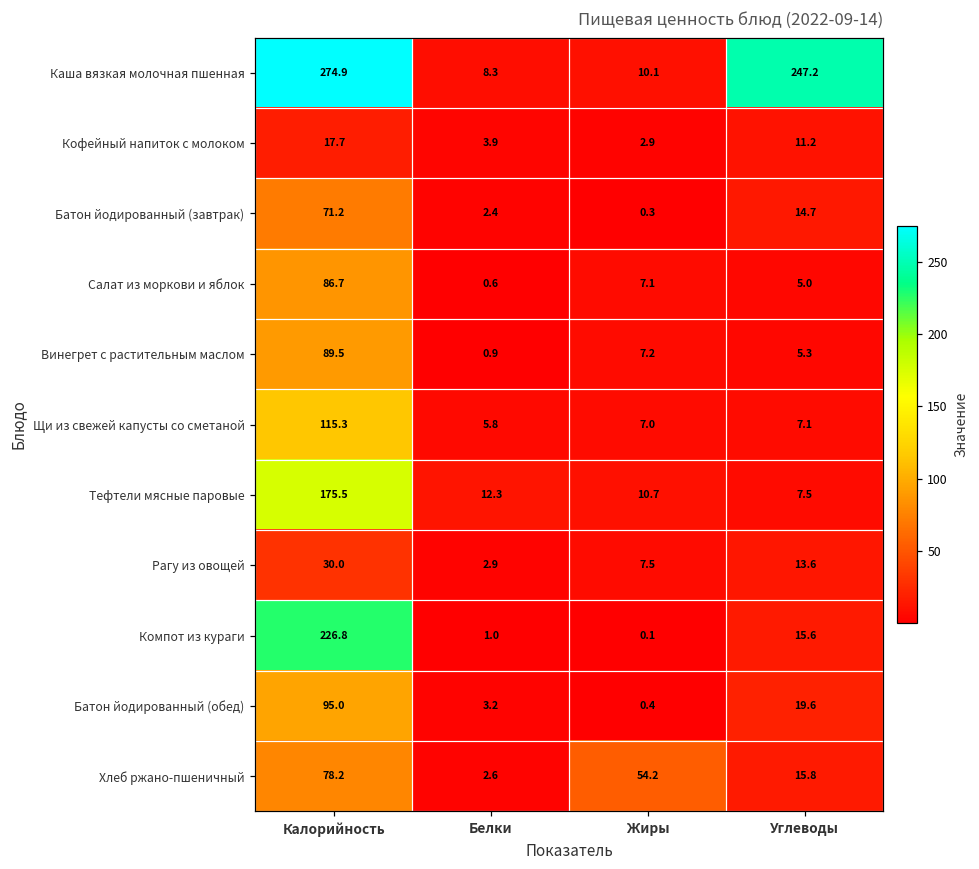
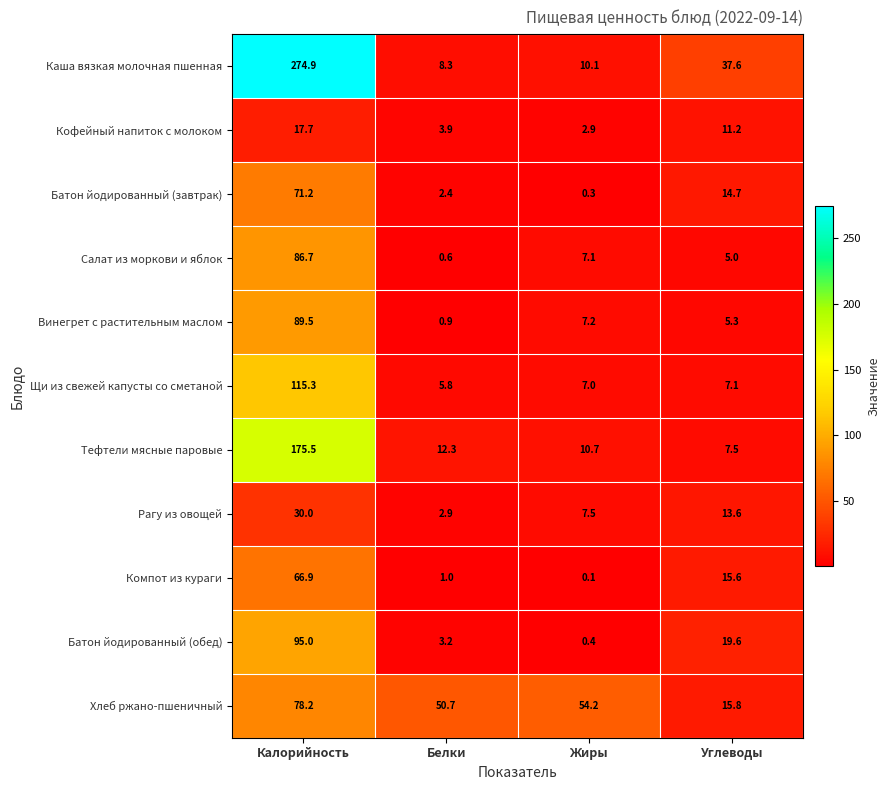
Каша вязкая молочная пшенная, Углеводы: 247.2 -> 37.6
Компот из кураги, Калорийность: 226.8 -> 66.9
Хлеб ржано-пшеничный, Белки: 2.6 -> 50.7
